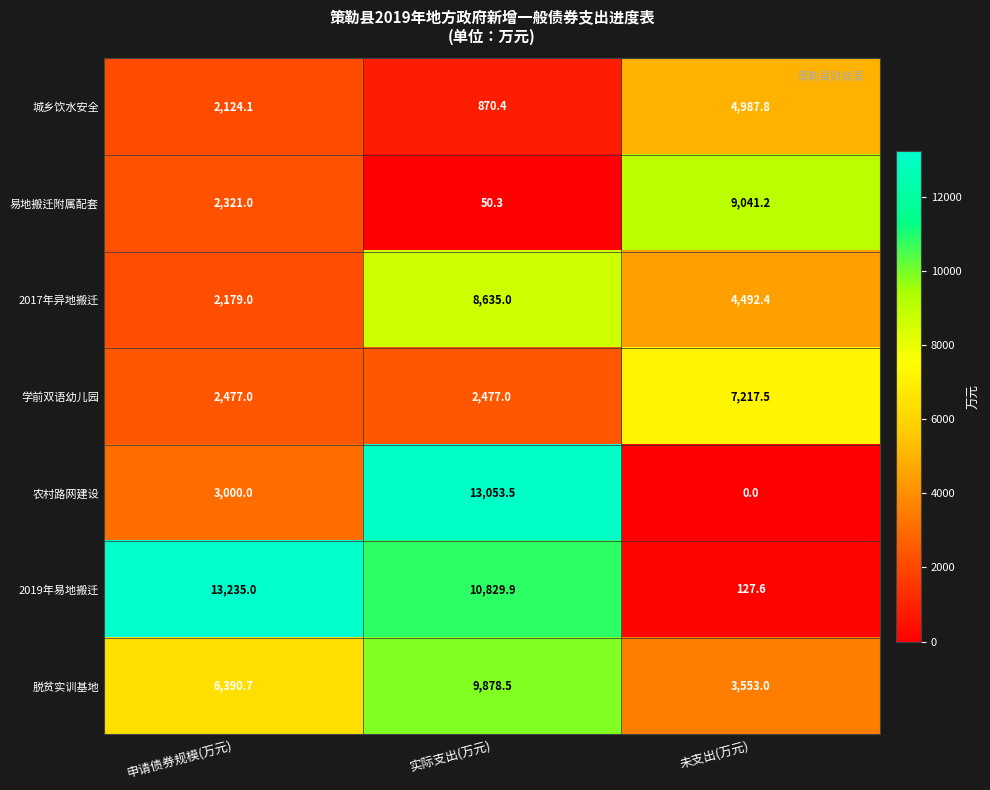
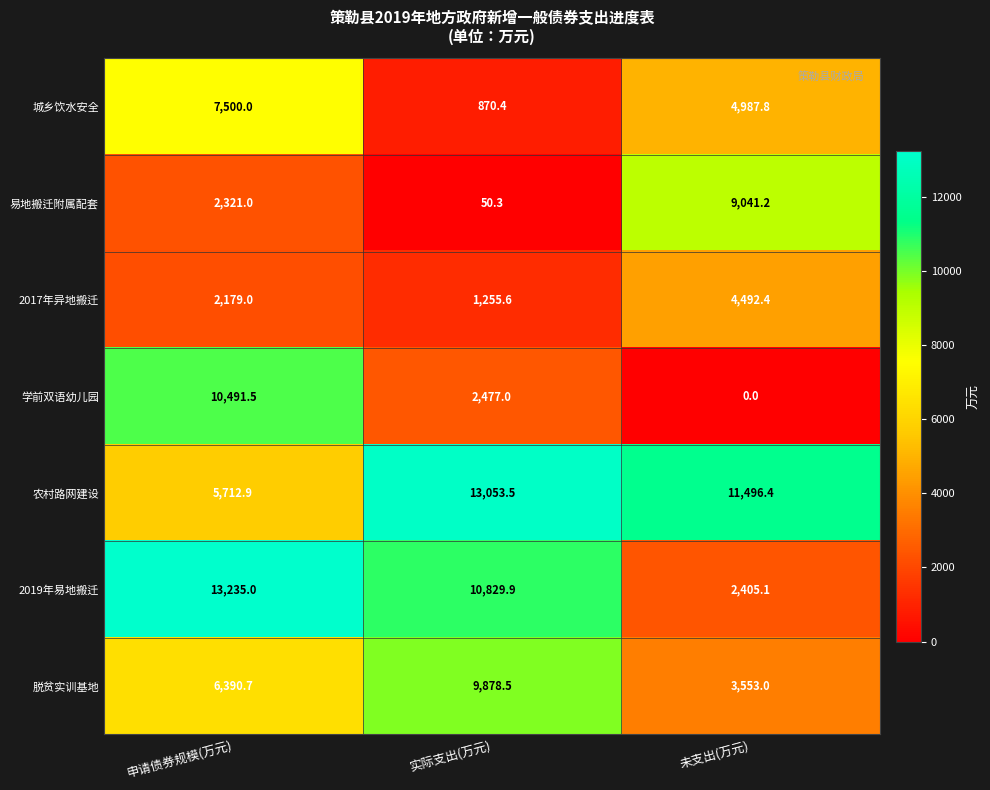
城乡饮水安全, 申请债券规模(万元): 2,124.1 -> 7,500.0
2017年异地搬迁, 实际支出(万元): 8,635.0 -> 1,255.6
学前双语幼儿园, 申请债券规模(万元): 2,477.0 -> 10,491.5
学前双语幼儿园, 未支出(万元): 7,217.5 -> 0.0
农村路网建设, 申请债券规模(万元): 3,000.0 -> 5,712.9
农村路网建设, 未支出(万元): 0.0 -> 11,496.4
2019年易地搬迁, 未支出(万元): 127.6 -> 2,405.1
